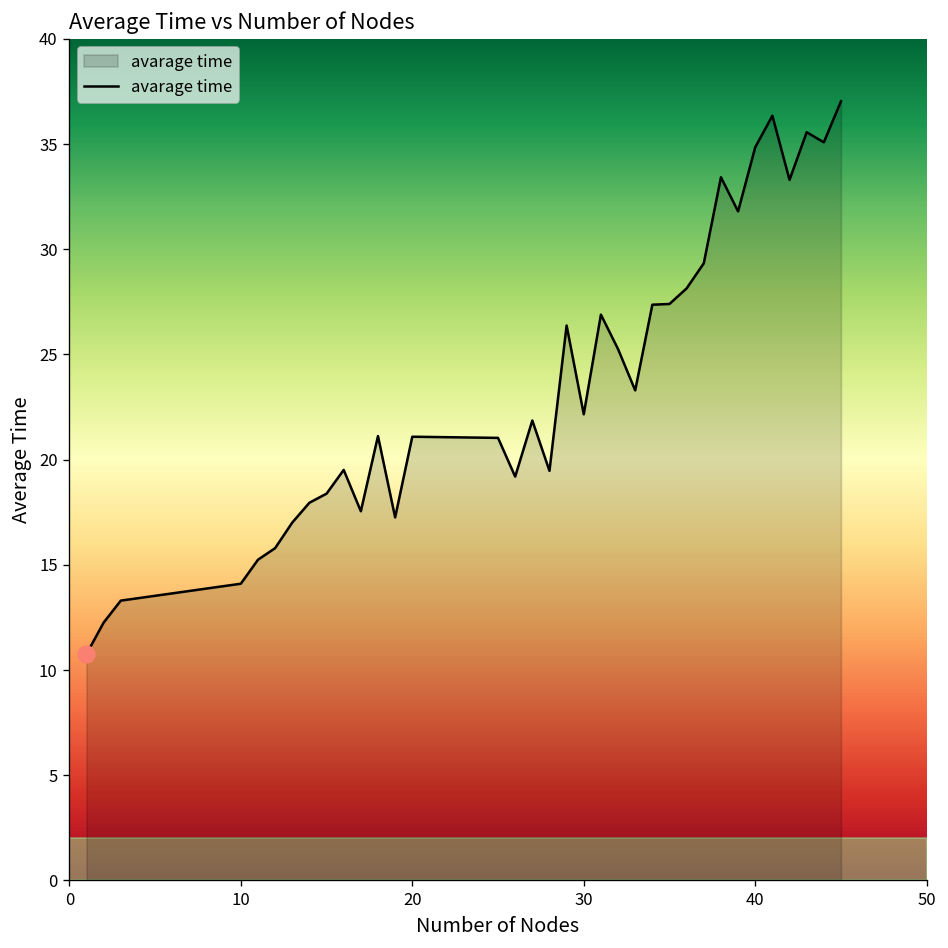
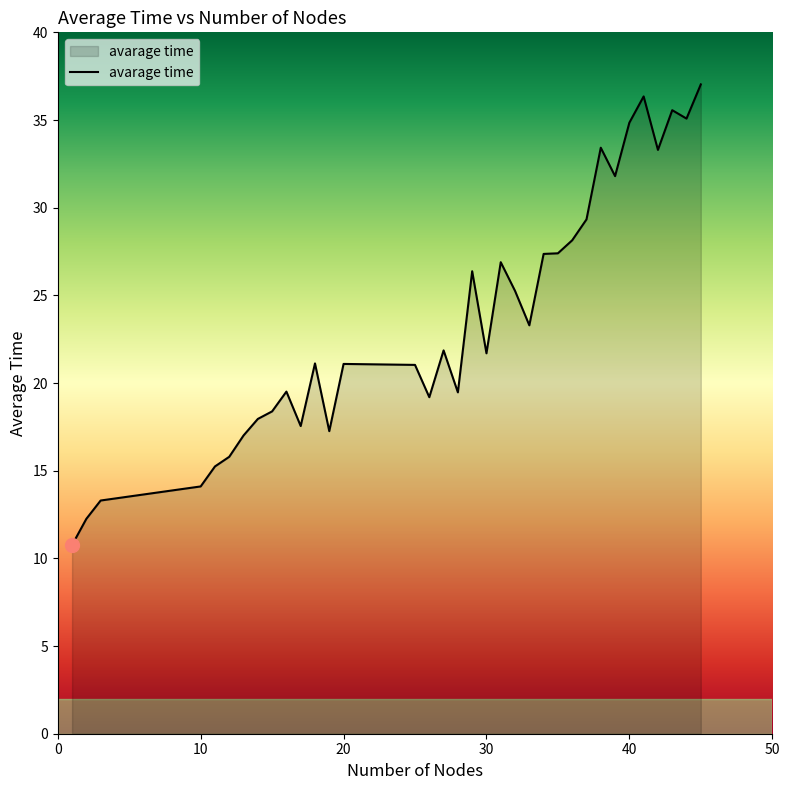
avarage time, 30: 22.2 -> 21.7
